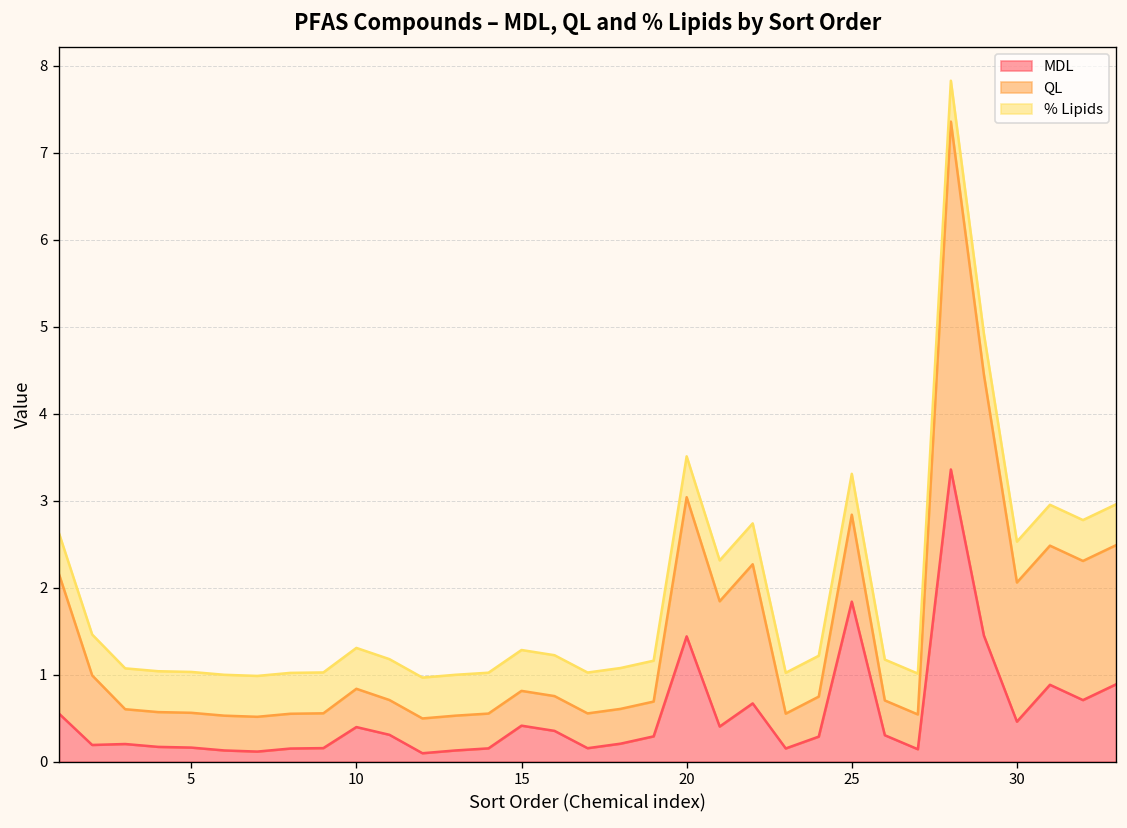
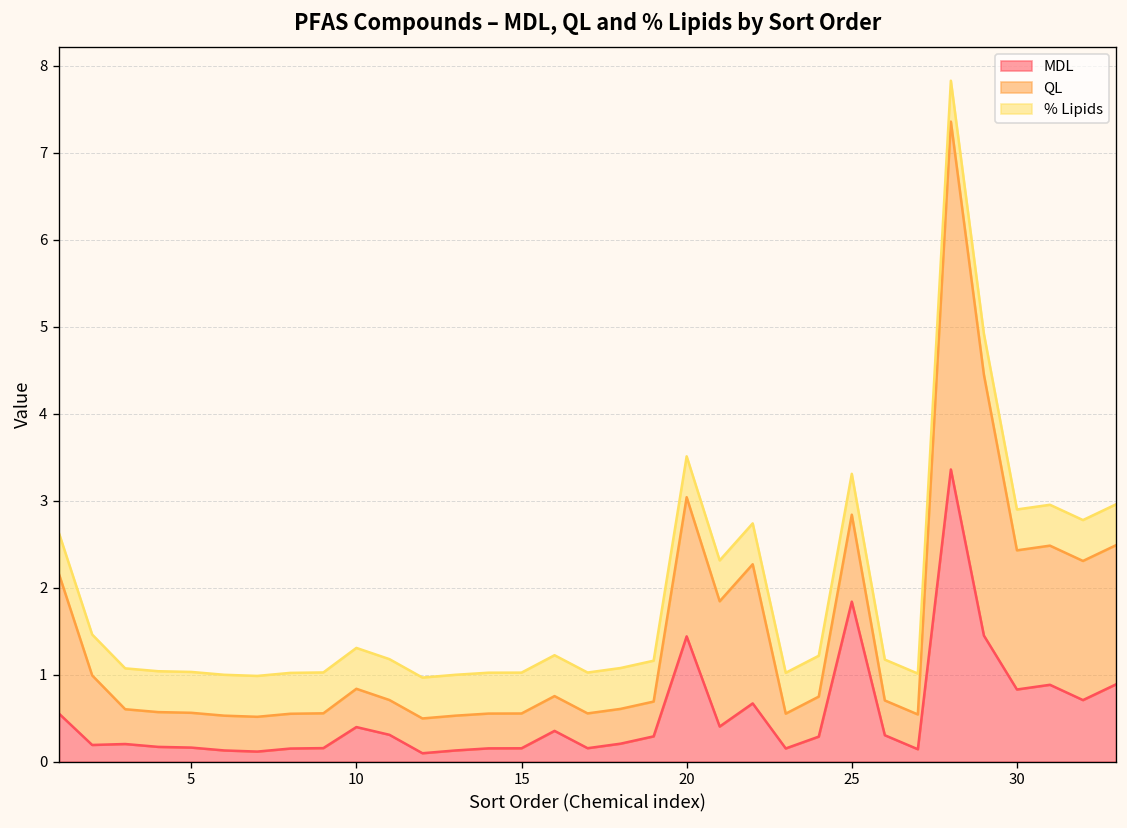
MDL, 15: 0.4 -> 0.2
MDL, 30: 0.5 -> 0.8
